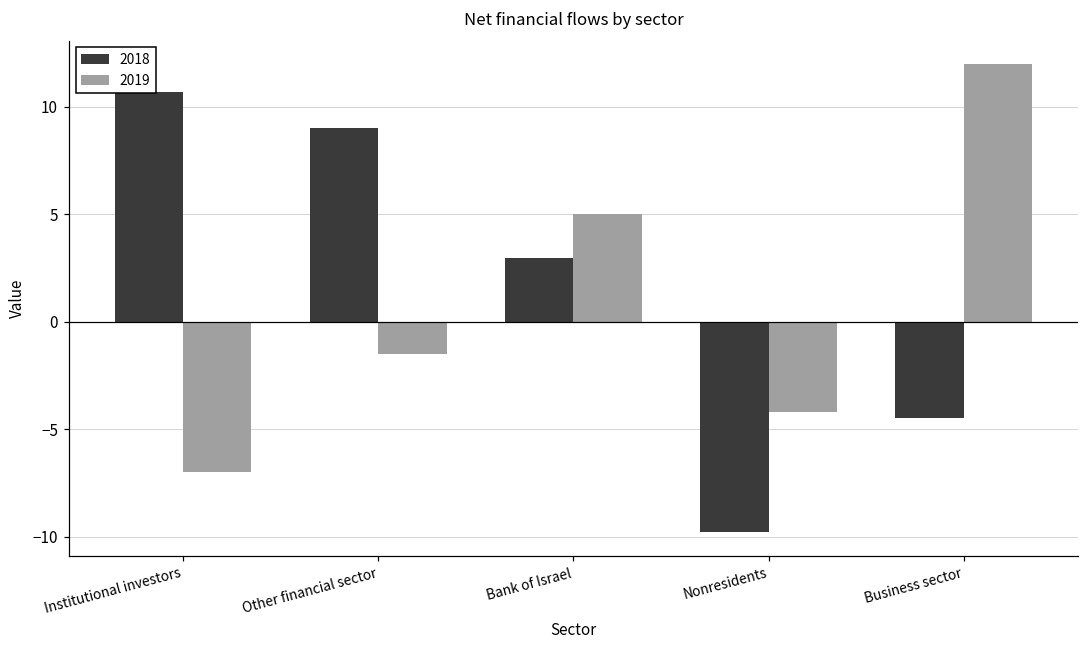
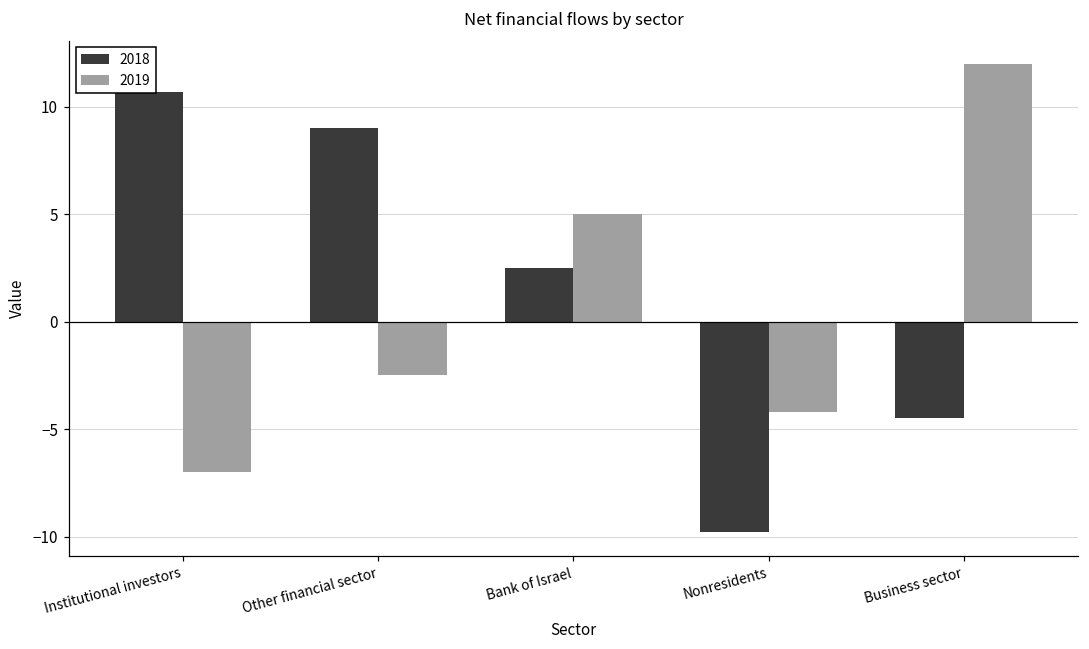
2019, Other financial sector: -1.5 -> -2.5
2018, Bank of Israel: 3.0 -> 2.5
